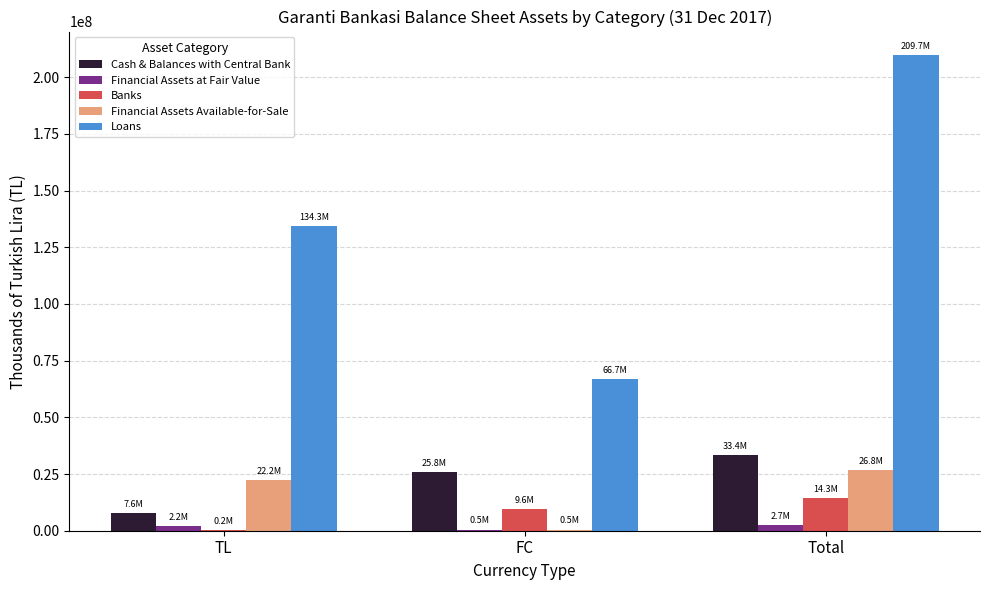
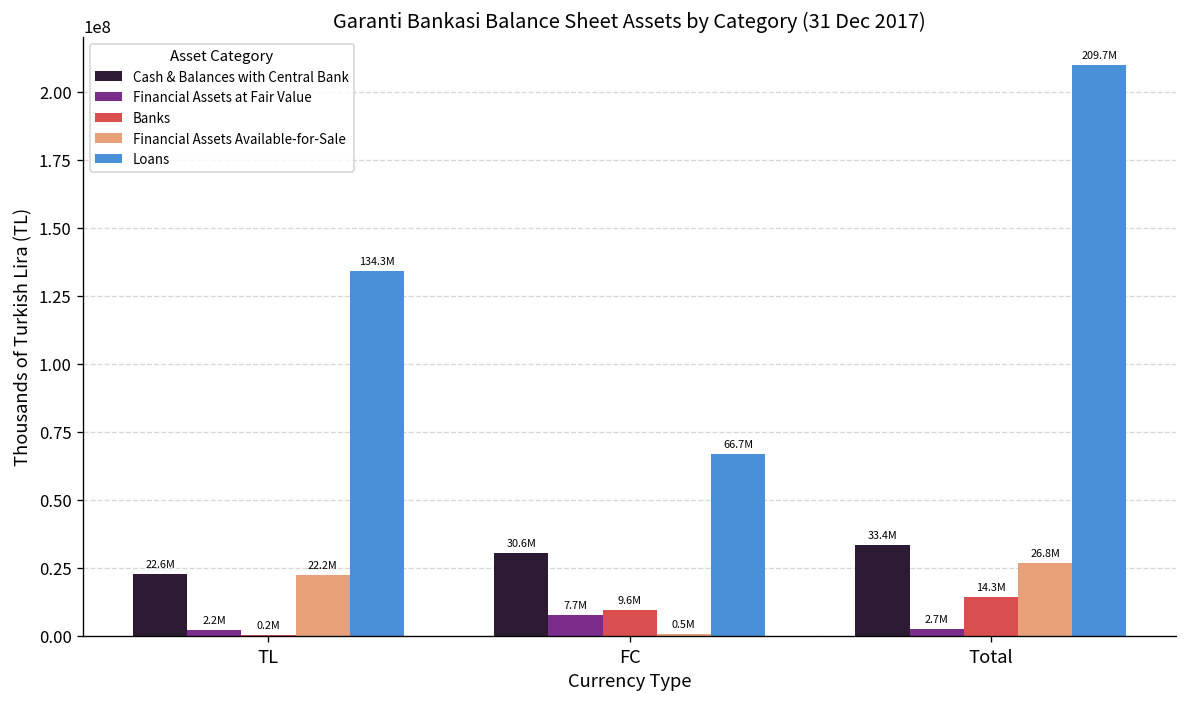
Cash & Balances with Central Bank, TL: 7.6M -> 22.6M
Cash & Balances with Central Bank, FC: 25.8M -> 30.6M
Financial Assets at Fair Value, FC: 0.5M -> 7.7M
